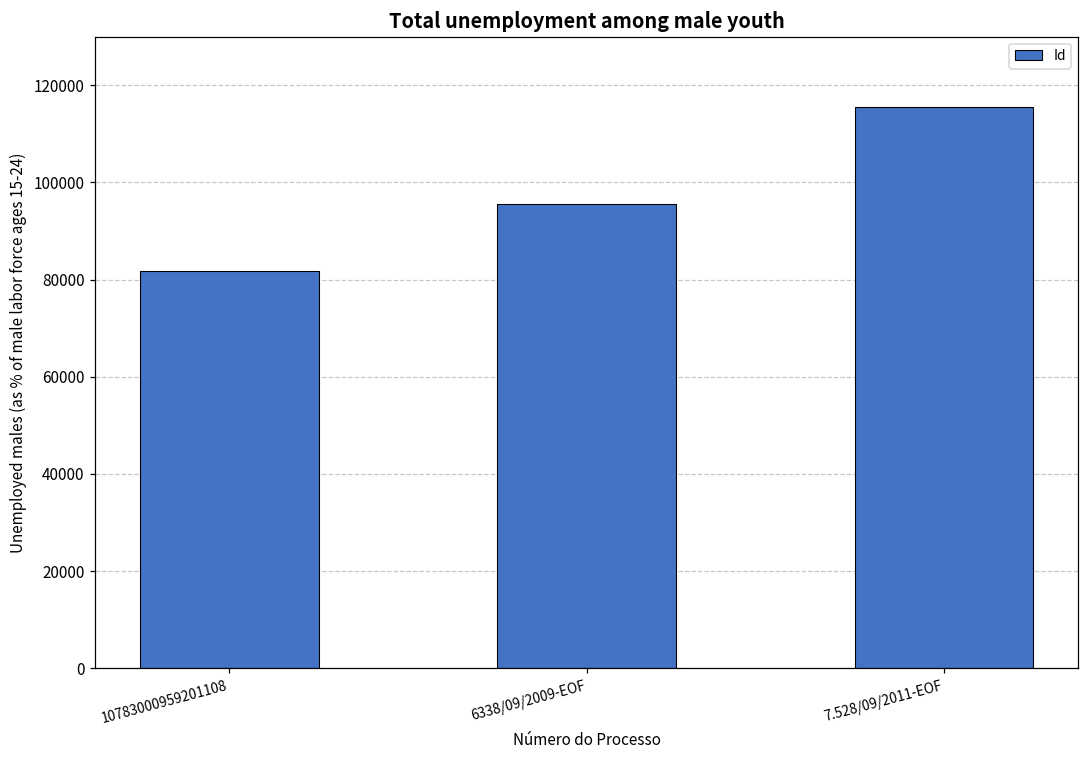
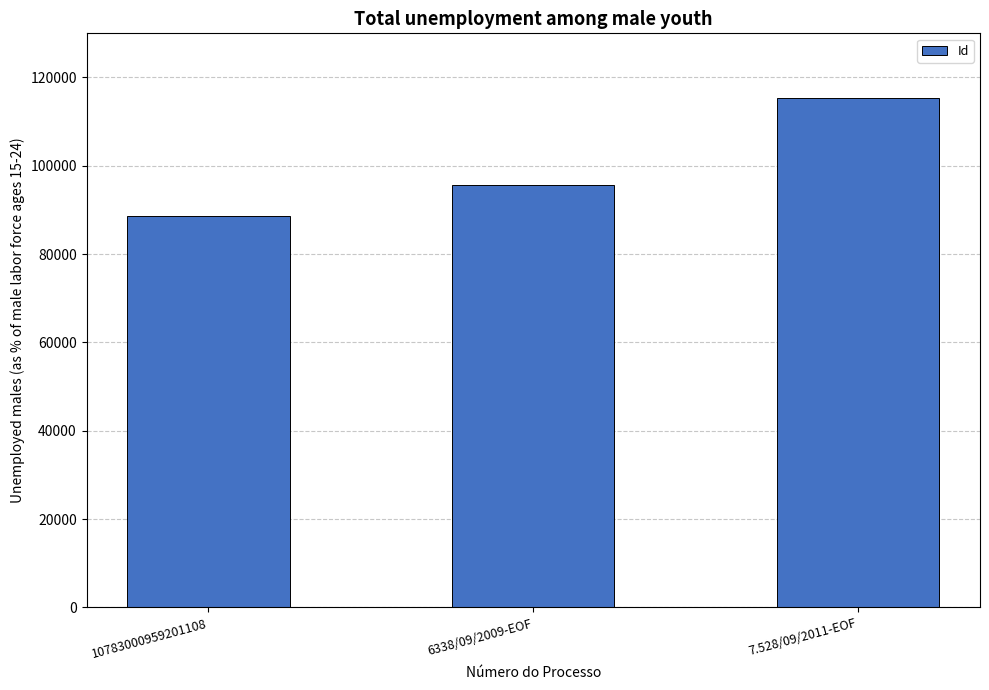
10783000959201108: 82000 -> 89000
